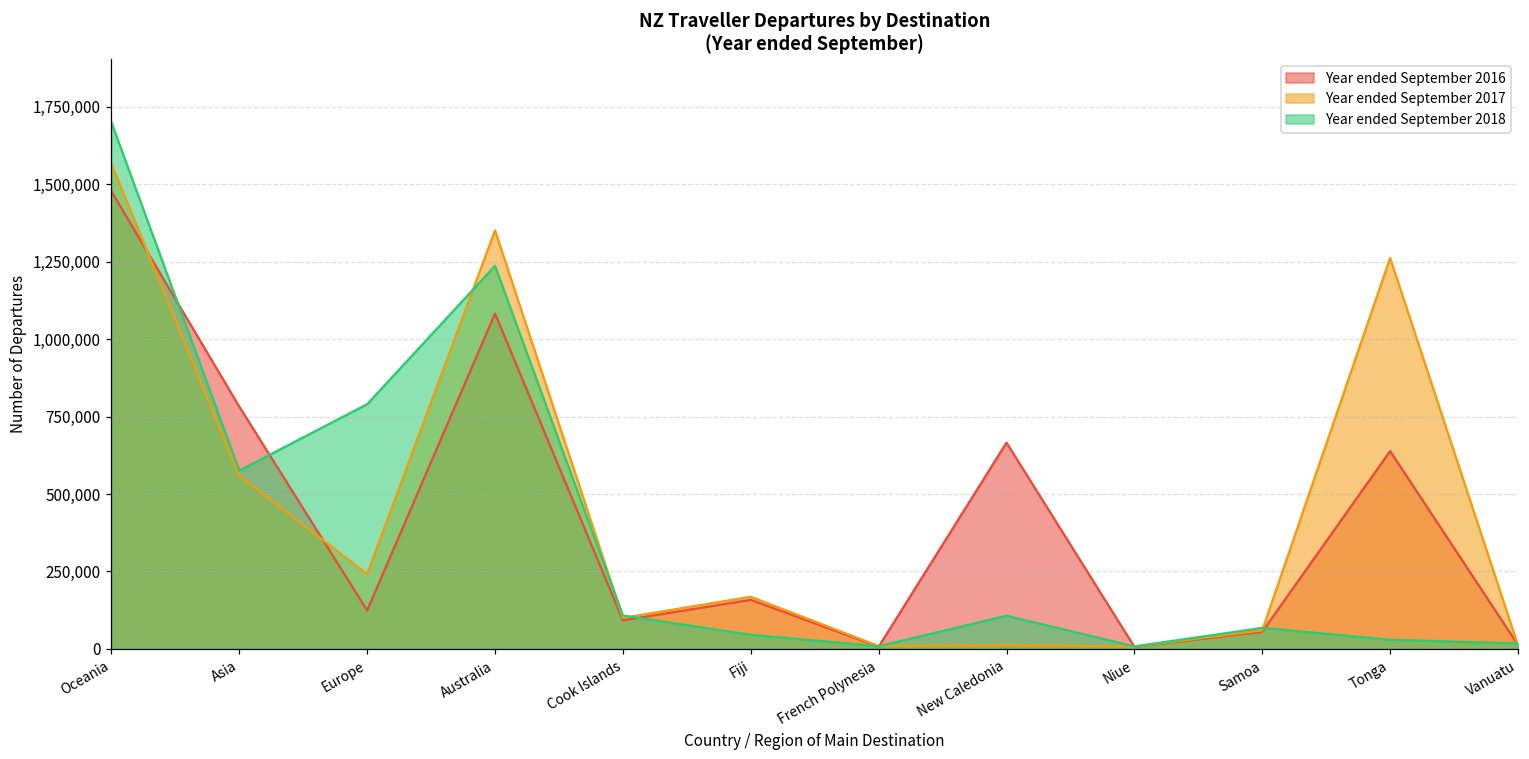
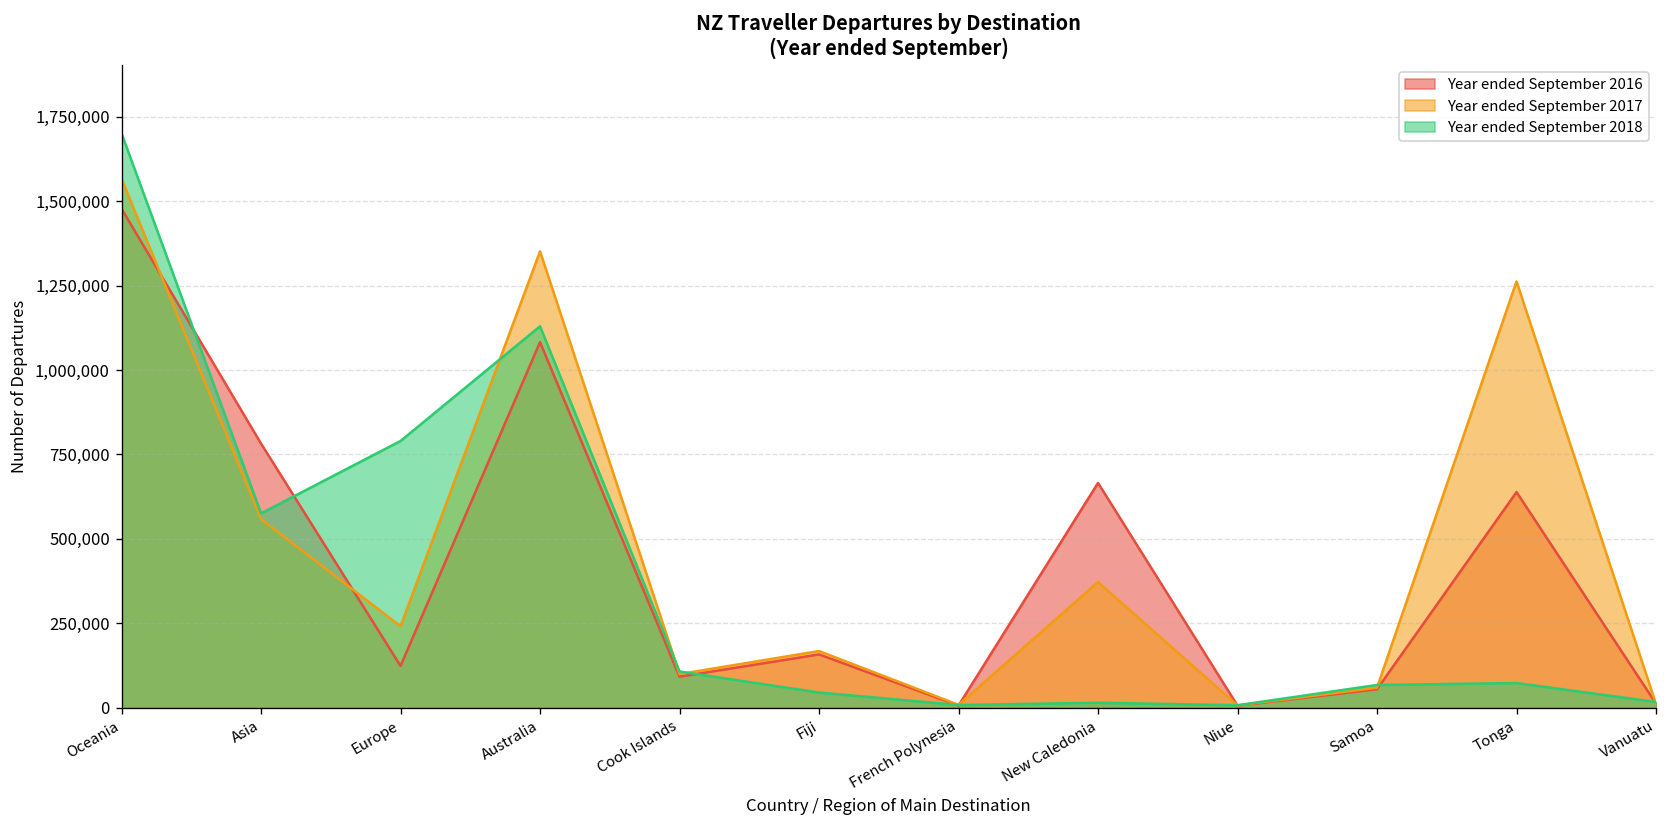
Year ended September 2018, Australia: 1,240,000 -> 1,130,000
Year ended September 2017, New Caledonia: 10,000 -> 370,000
Year ended September 2018, New Caledonia: 110,000 -> 20,000
Year ended September 2018, Tonga: 30,000 -> 70,000
